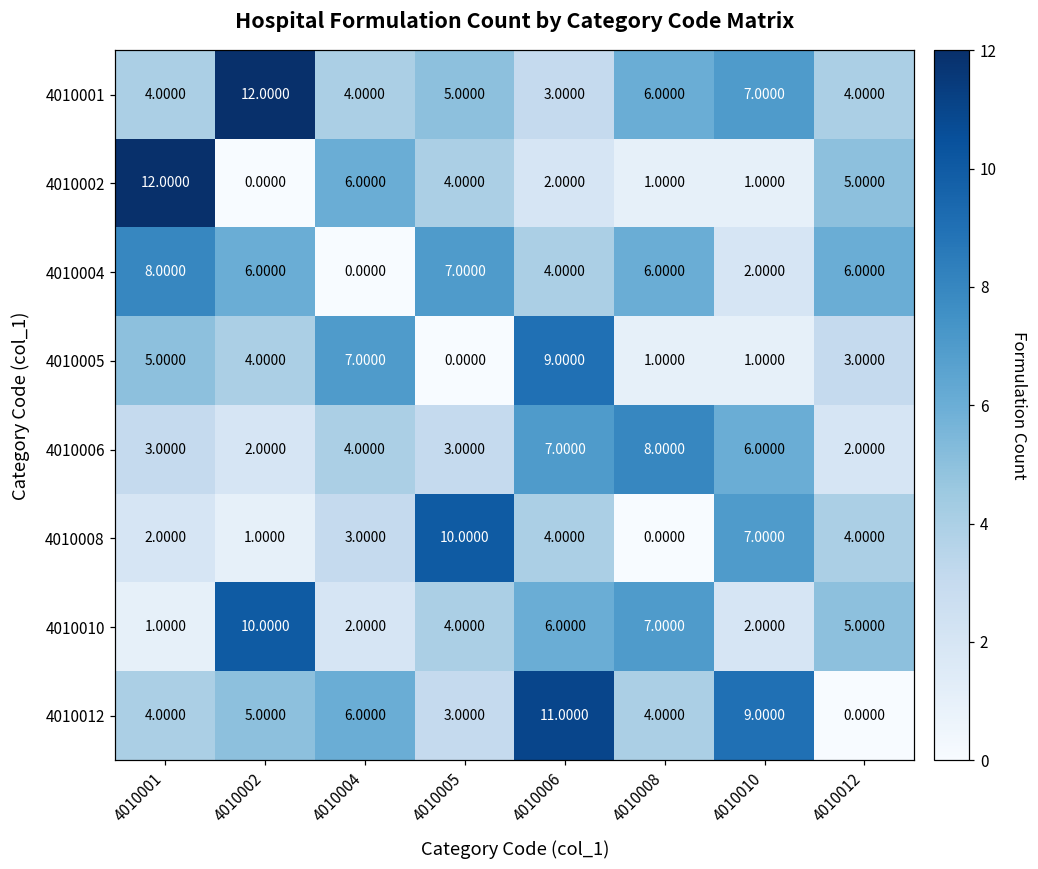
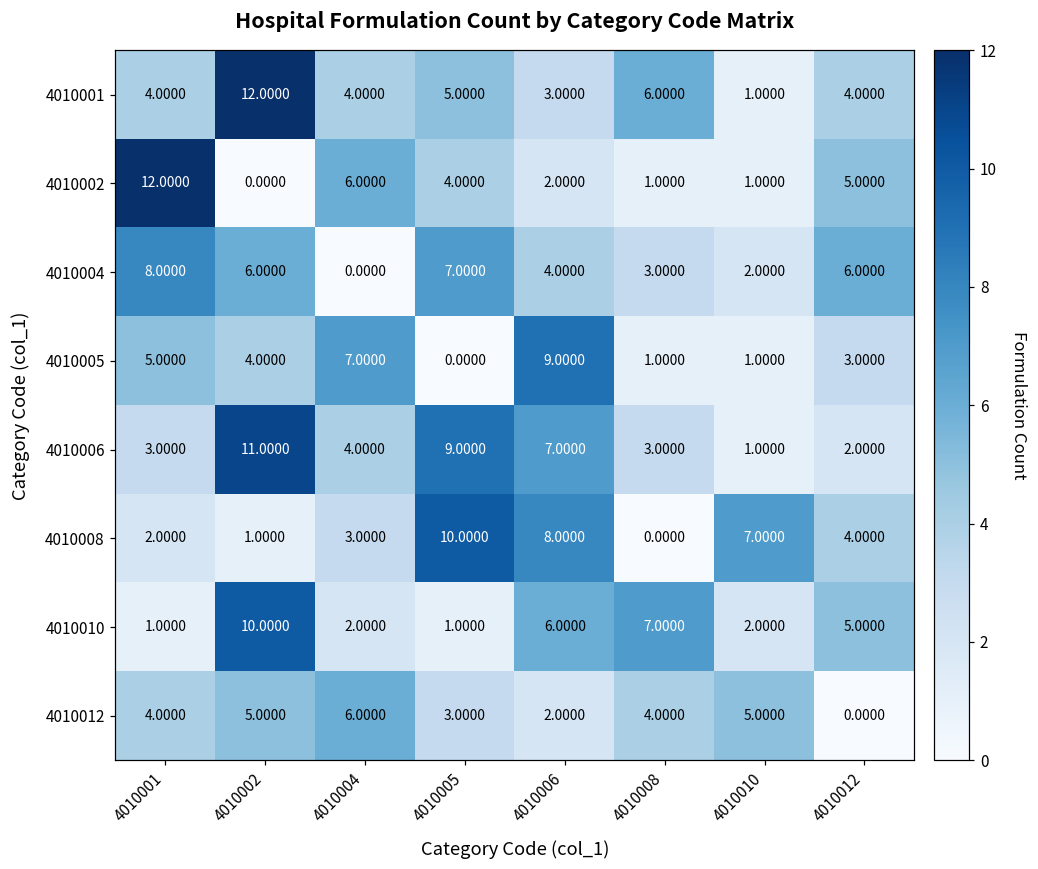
4010001, 4010010: 7.0000 -> 1.0000
4010004, 4010008: 6.0000 -> 3.0000
4010006, 4010002: 2.0000 -> 11.0000
4010006, 4010005: 3.0000 -> 9.0000
4010006, 4010008: 8.0000 -> 3.0000
4010006, 4010010: 6.0000 -> 1.0000
4010008, 4010006: 4.0000 -> 8.0000
4010010, 4010005: 4.0000 -> 1.0000
4010012, 4010006: 11.0000 -> 2.0000
4010012, 4010010: 9.0000 -> 5.0000
